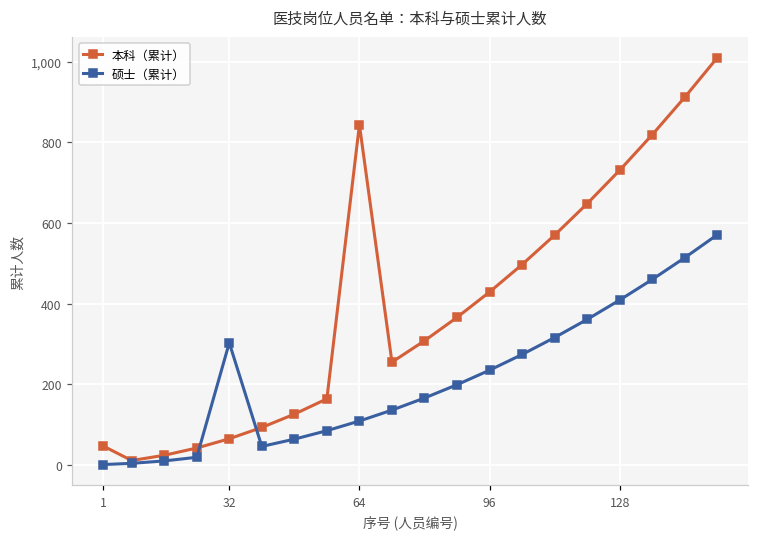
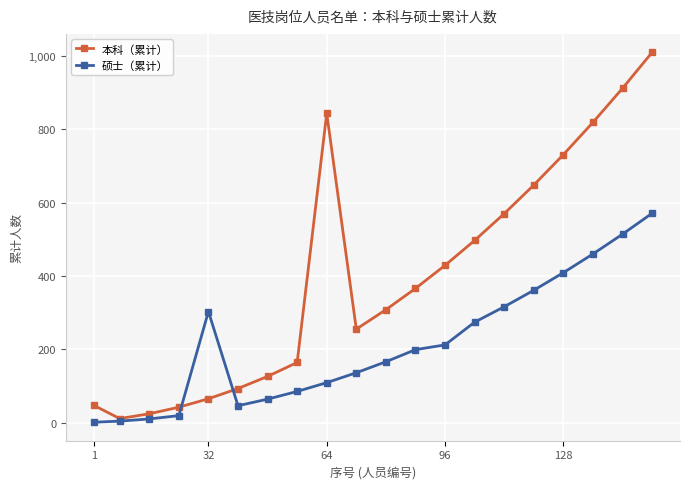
硕士（累计）, 96: 240 -> 210
